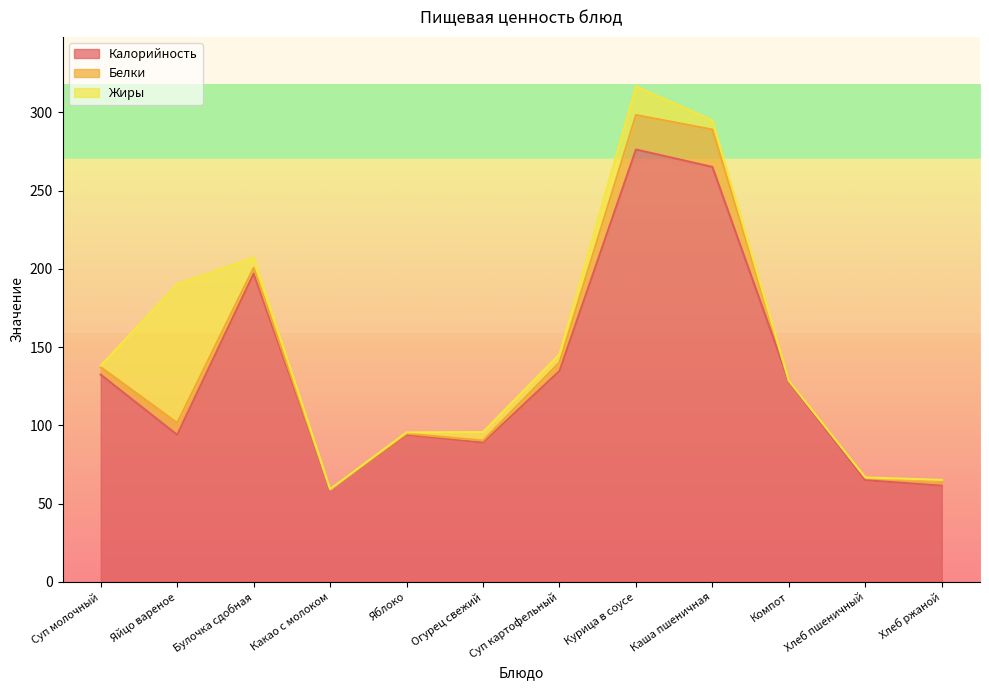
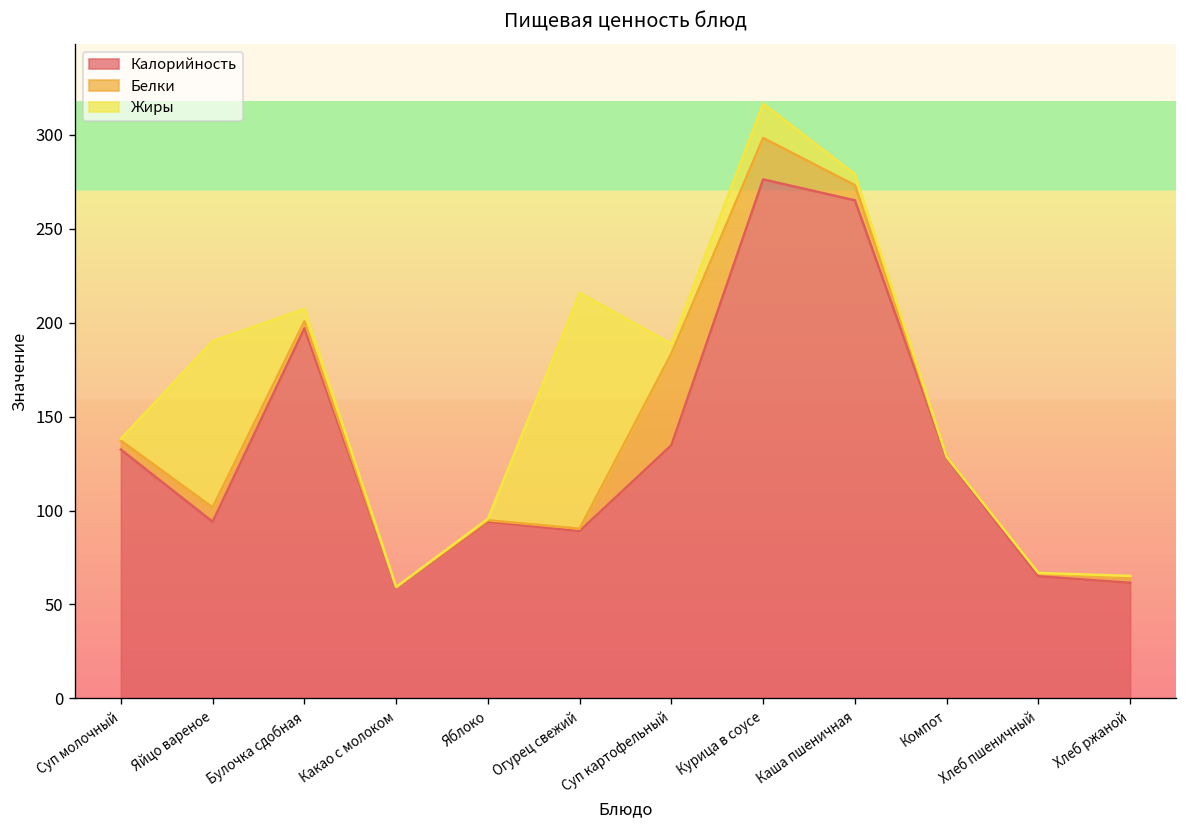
Жиры, Огурец свежий: 5 -> 126
Белки, Суп картофельный: 5 -> 49
Белки, Каша пшеничная: 24 -> 8
